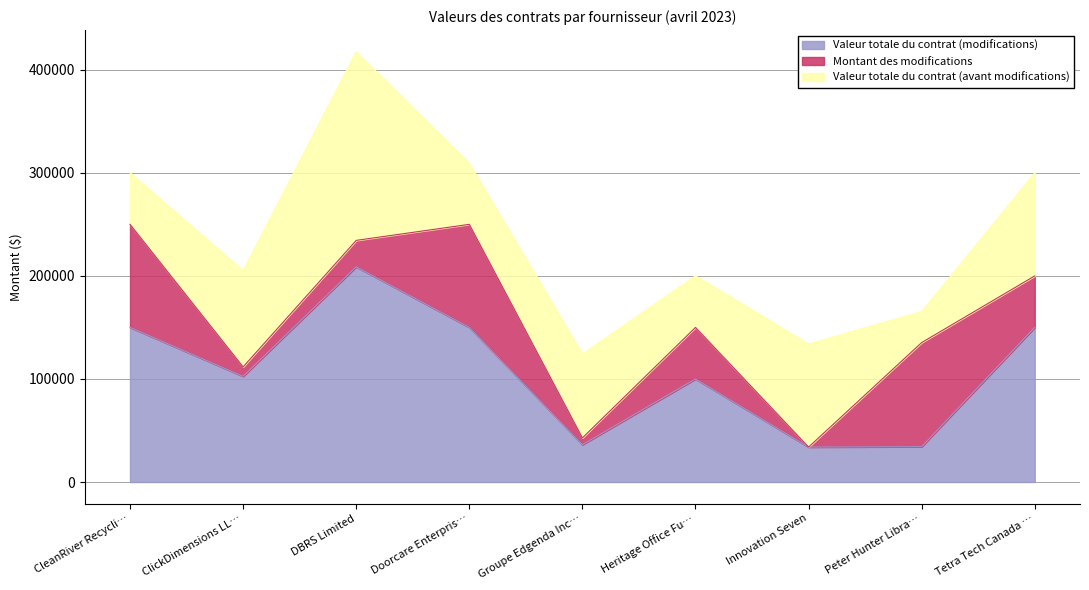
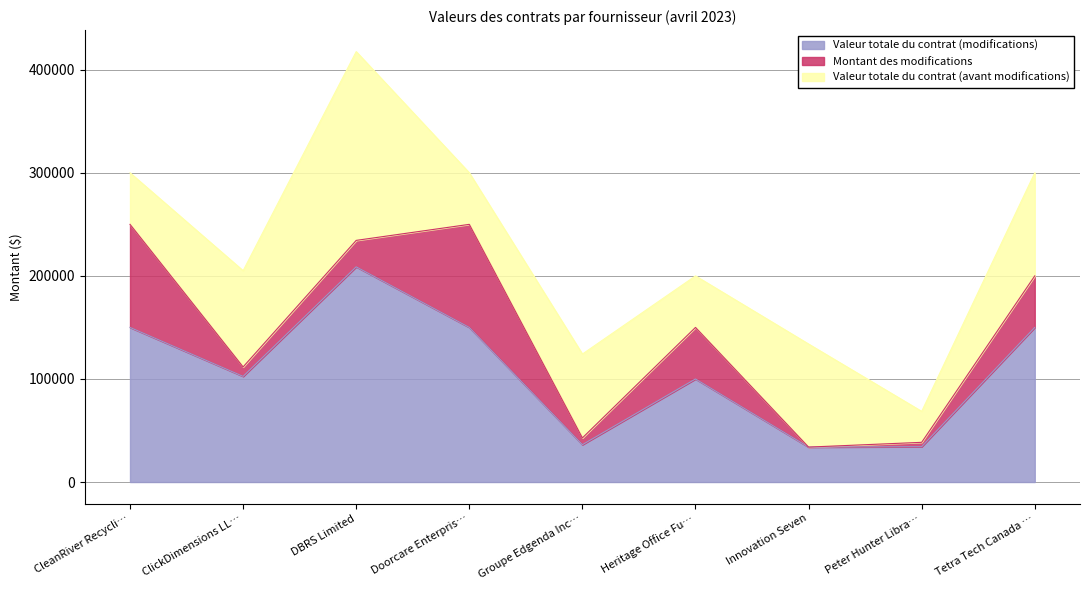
Valeur totale du contrat (avant modifications), Doorcare Enterpris…: 59000 -> 50000
Montant des modifications, Peter Hunter Libra…: 101000 -> 4000
